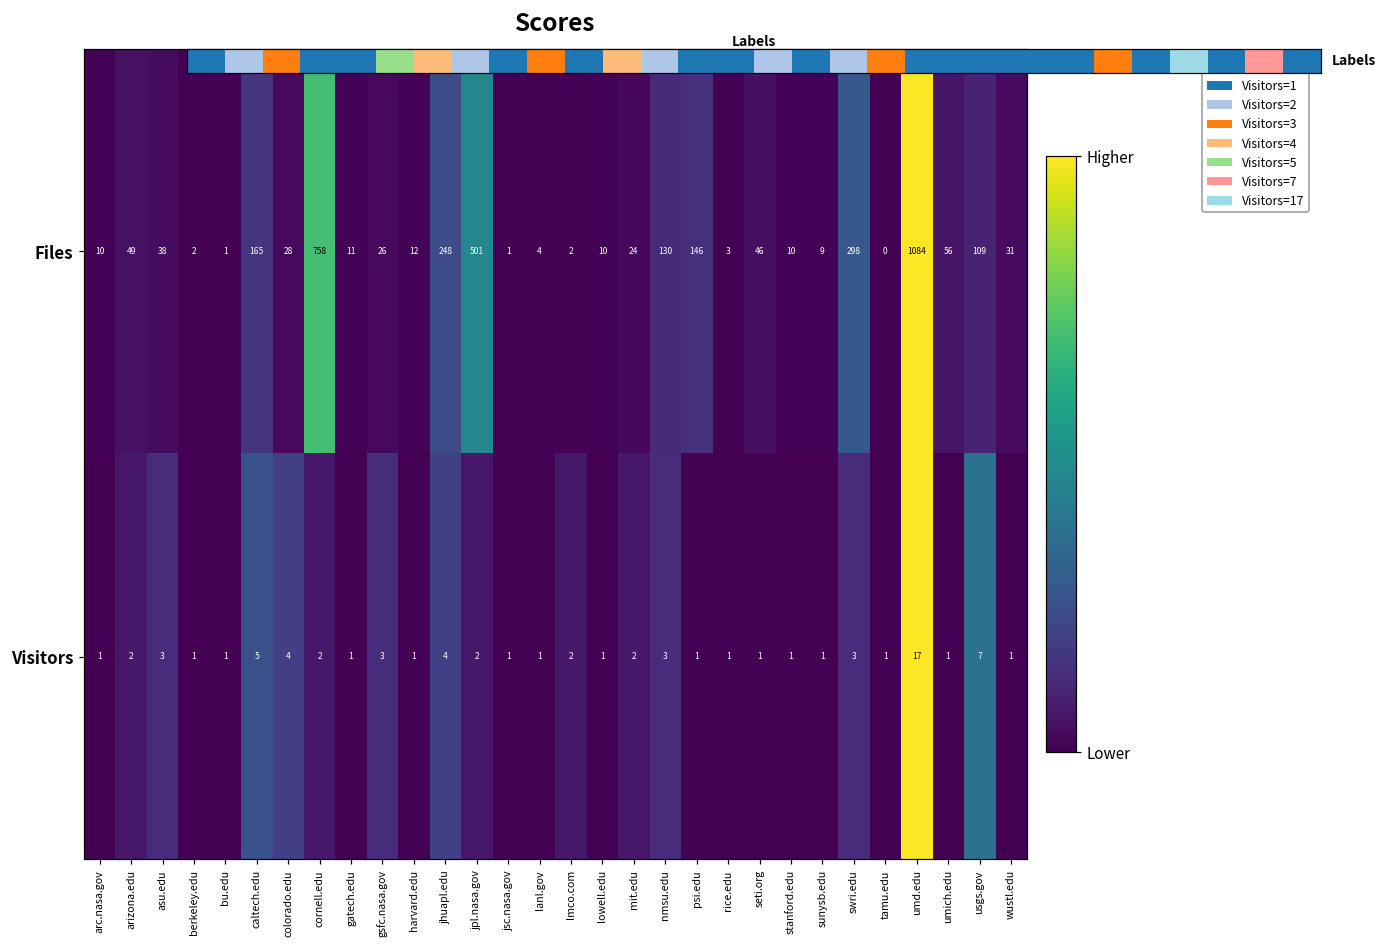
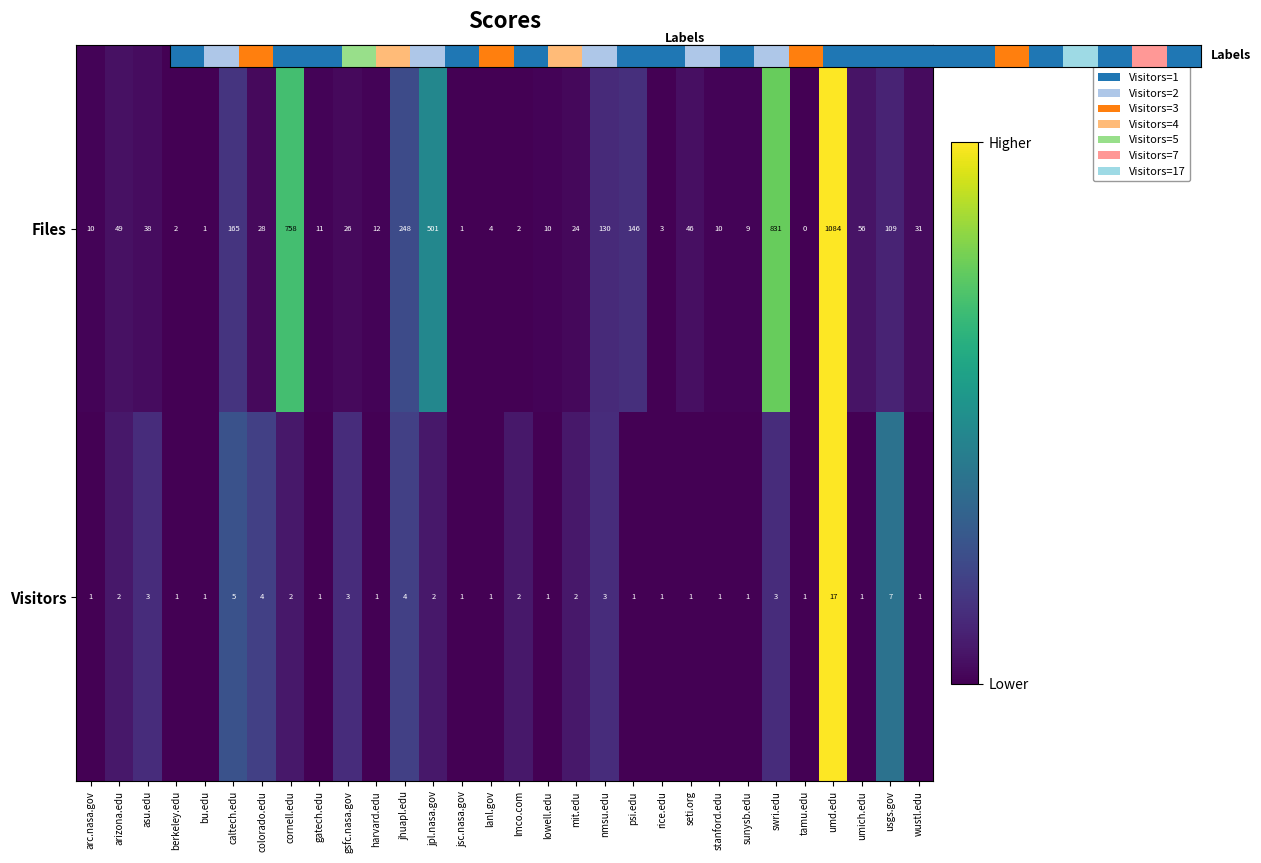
Files, swri.edu: 298 -> 831
